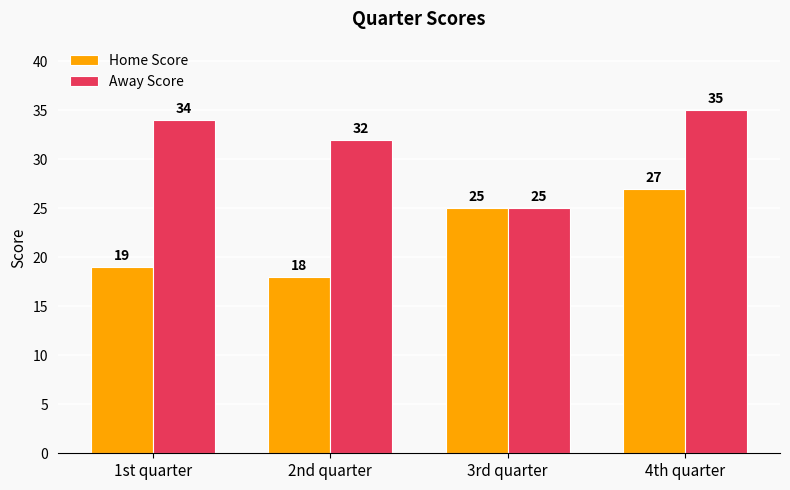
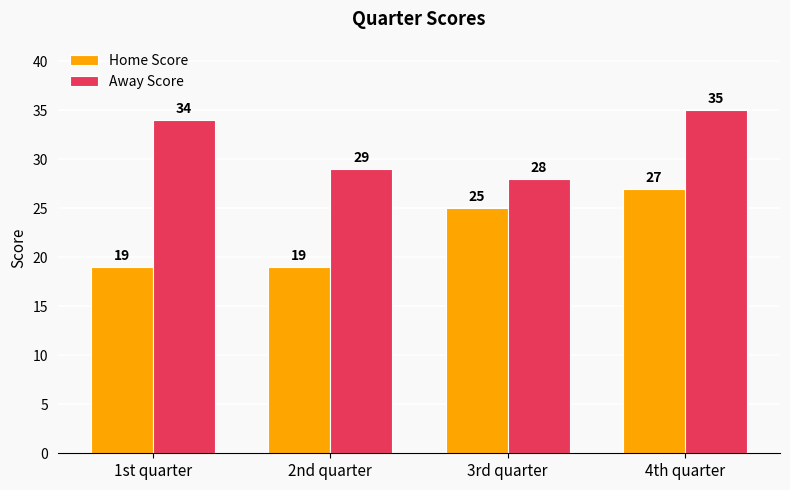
Home Score, 2nd quarter: 18 -> 19
Away Score, 2nd quarter: 32 -> 29
Away Score, 3rd quarter: 25 -> 28
